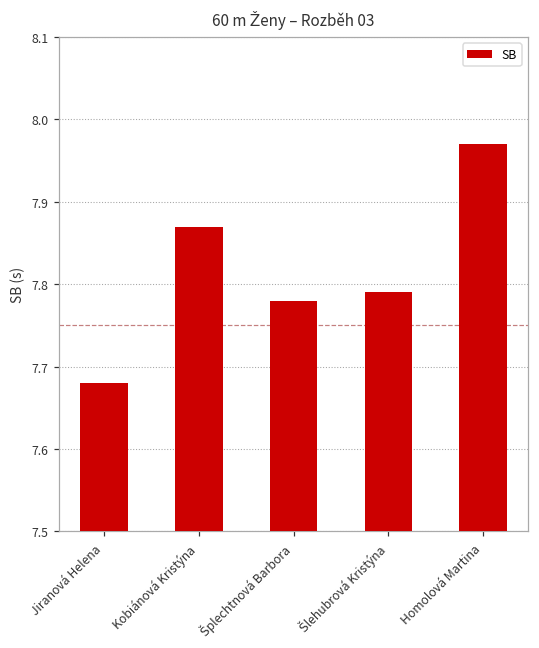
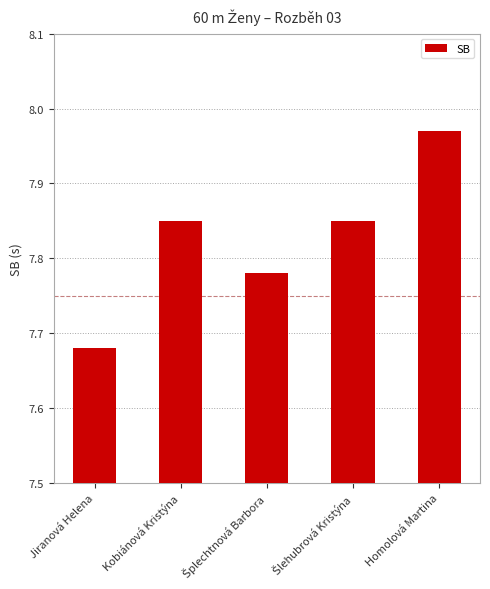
Kobiánová Kristýna: 7.87 -> 7.85
Šlehubrová Kristýna: 7.79 -> 7.85
